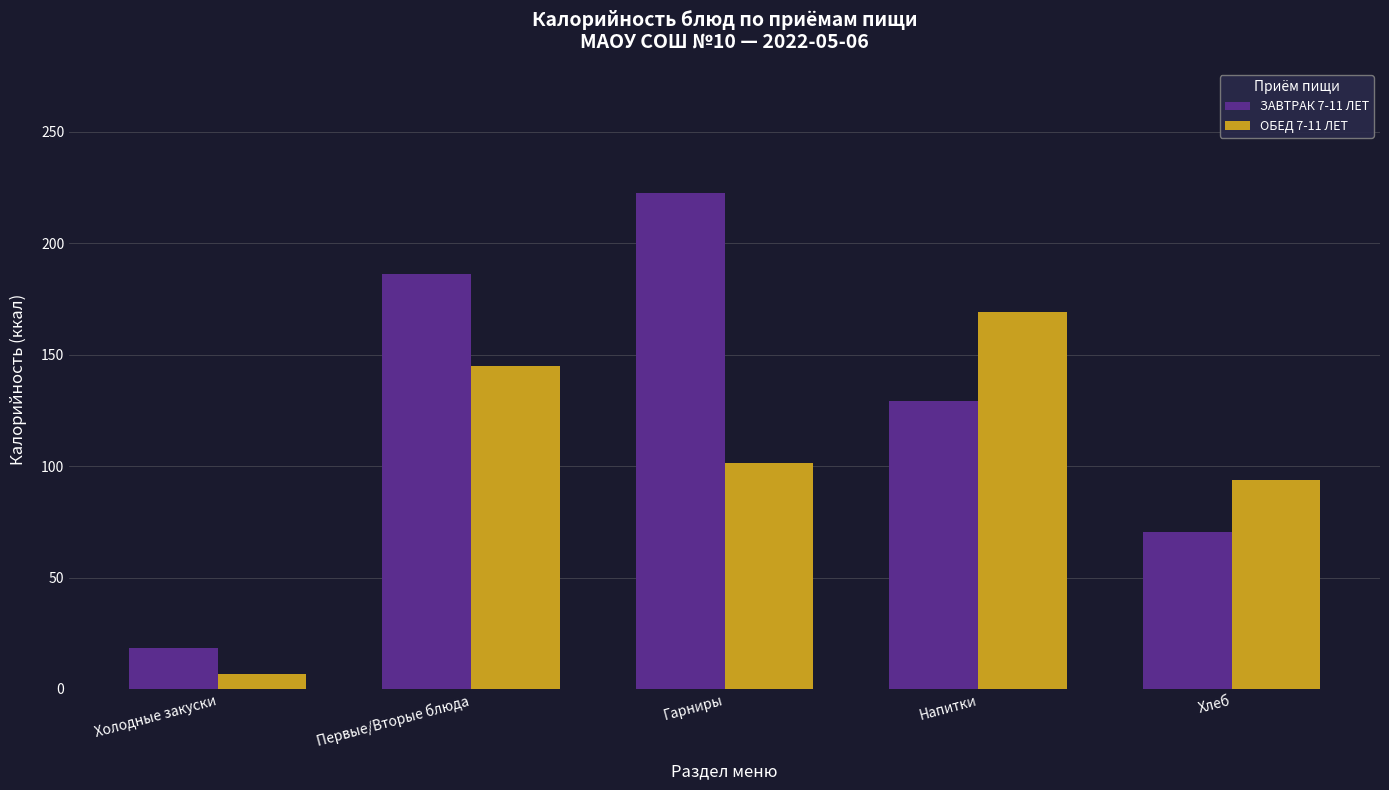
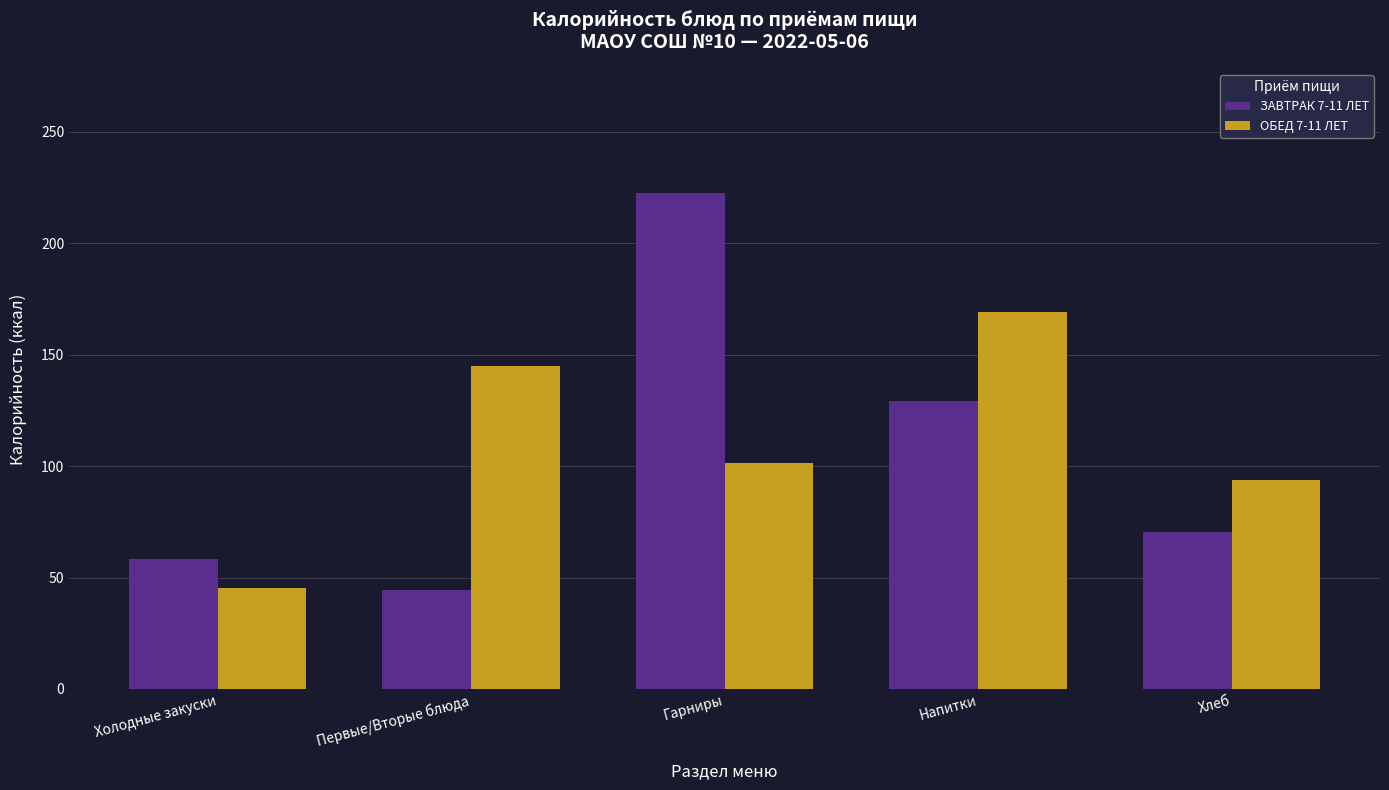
ЗАВТРАК 7-11 ЛЕТ, Холодные закуски: 18 -> 58
ОБЕД 7-11 ЛЕТ, Холодные закуски: 7 -> 45
ЗАВТРАК 7-11 ЛЕТ, Первые/Вторые блюда: 186 -> 45
